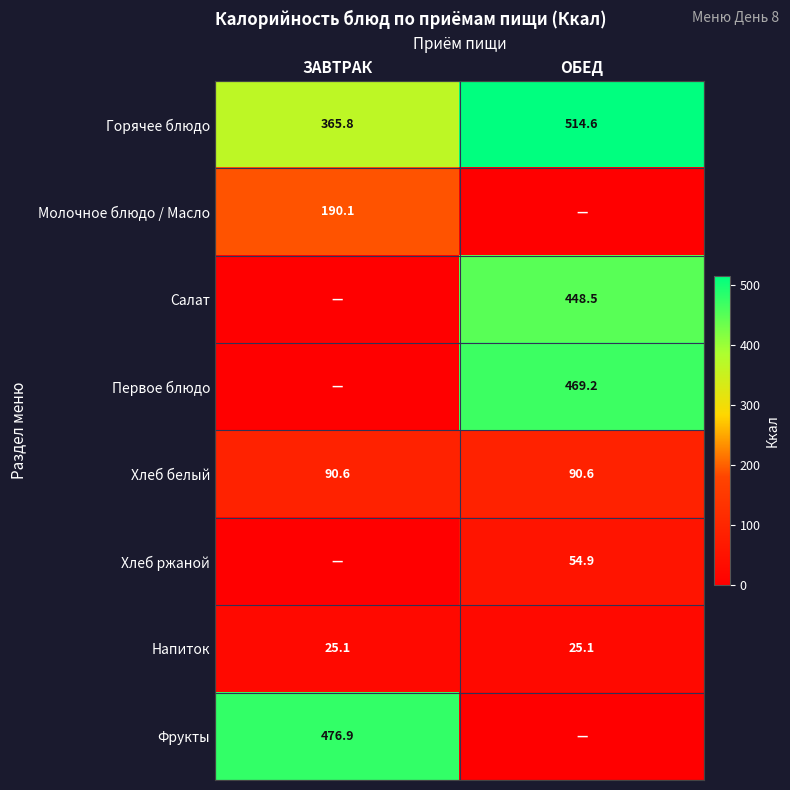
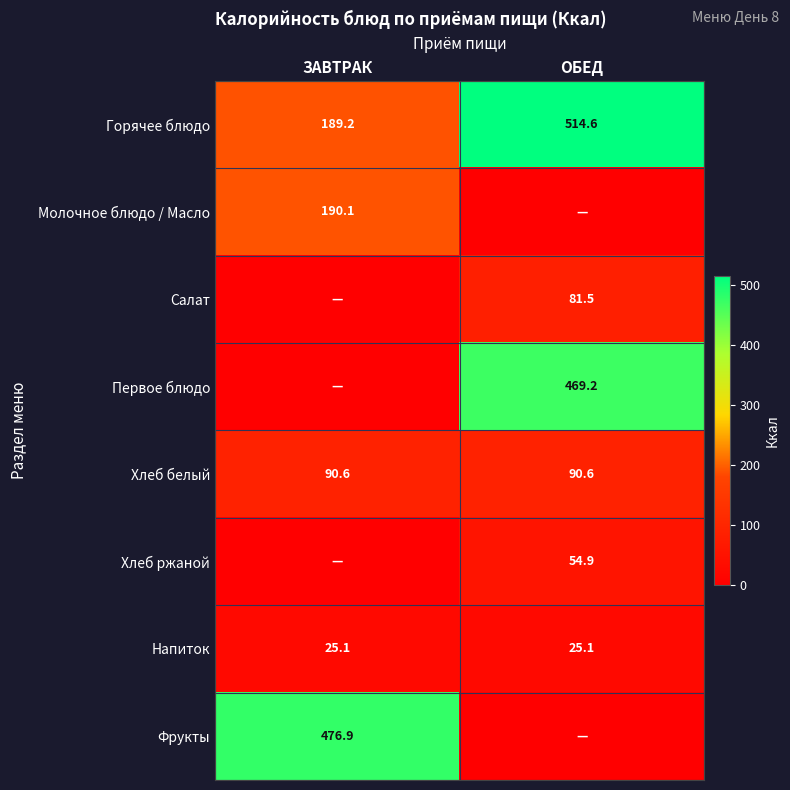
Горячее блюдо, ЗАВТРАК: 365.8 -> 189.2
Салат, ОБЕД: 448.5 -> 81.5
